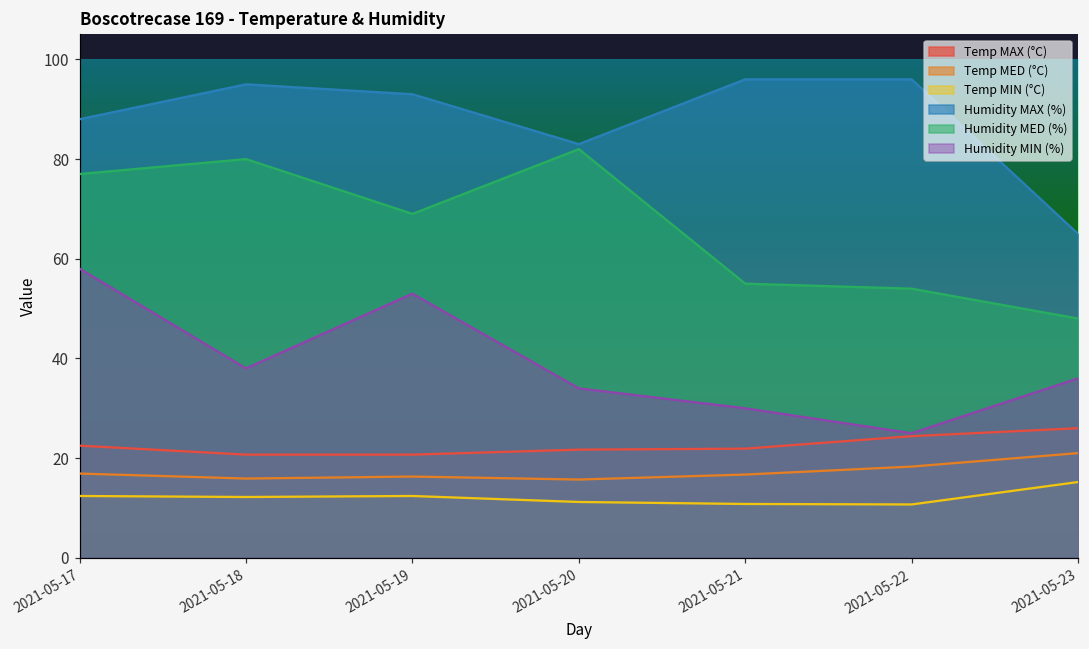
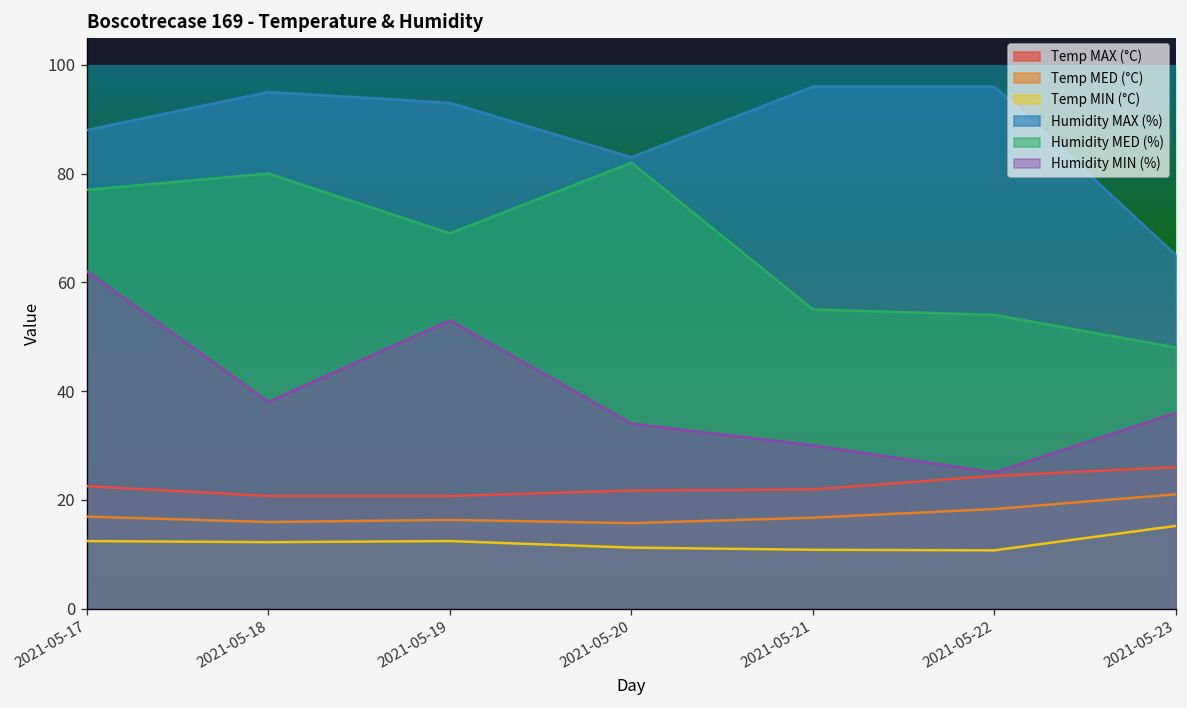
Humidity MIN (%), 2021-05-17: 58 -> 62
